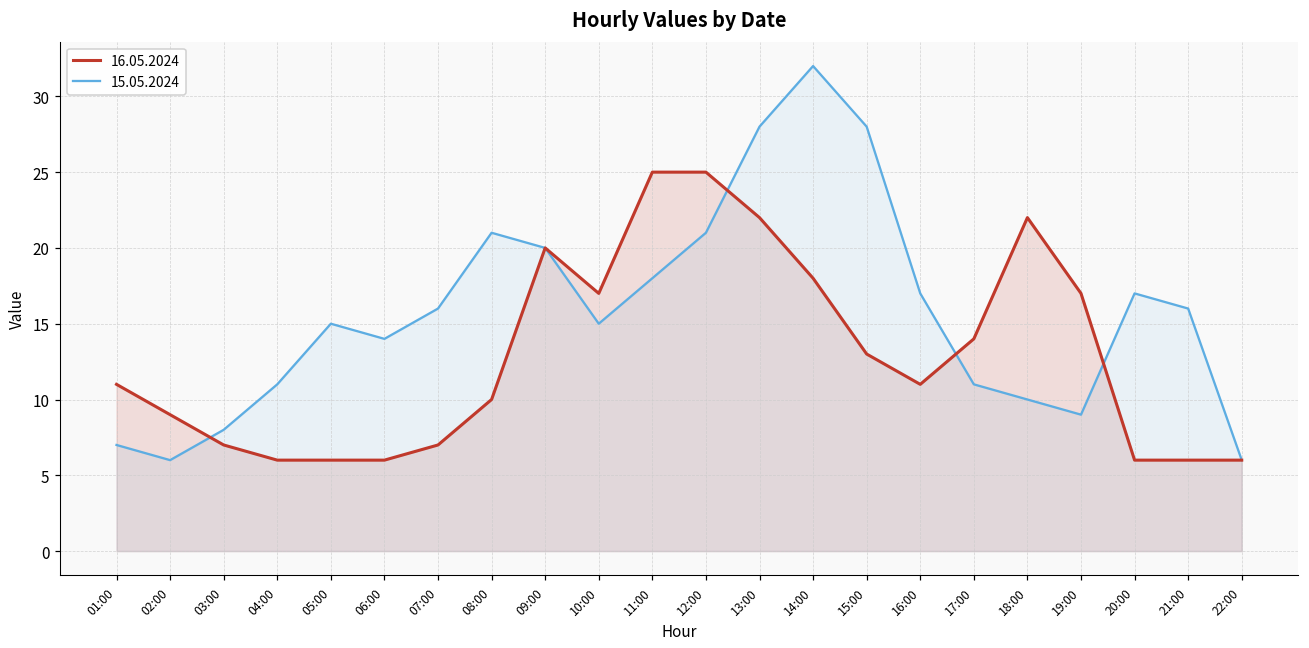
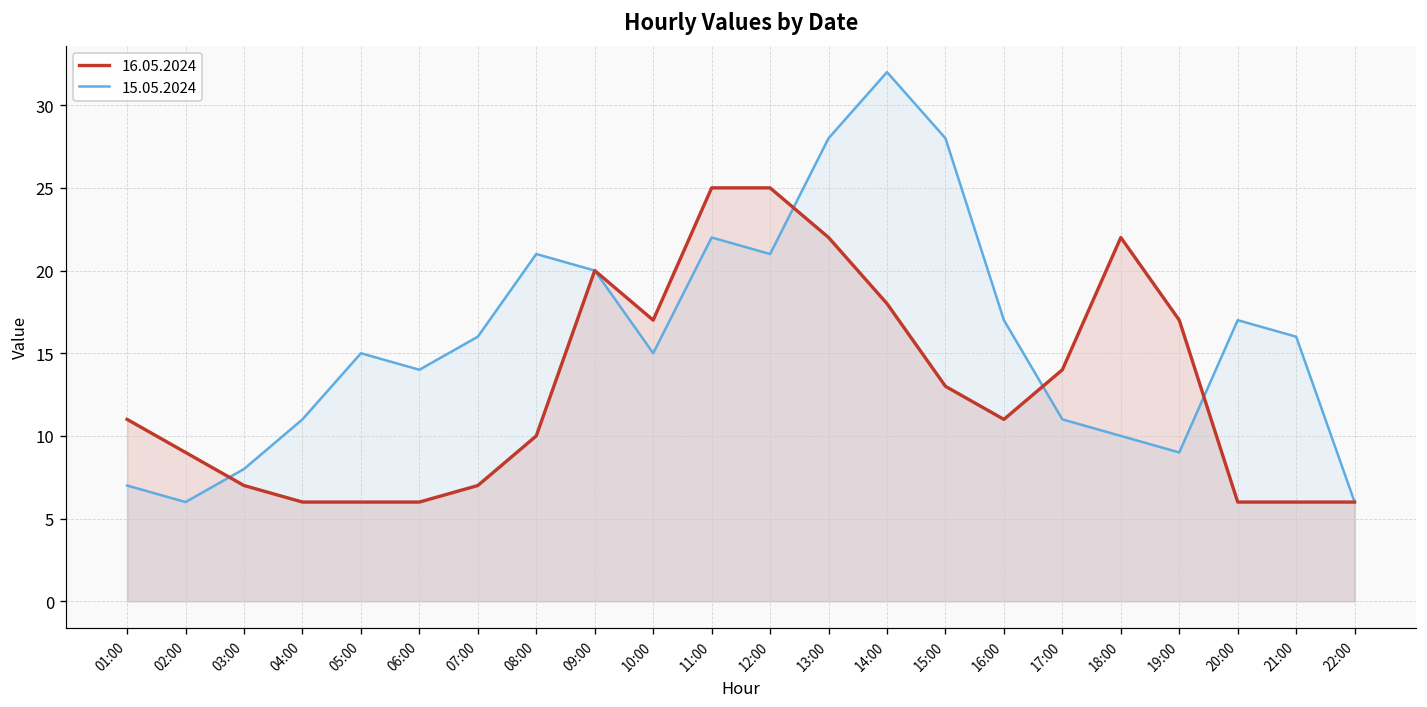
15.05.2024, 11:00: 18 -> 22
